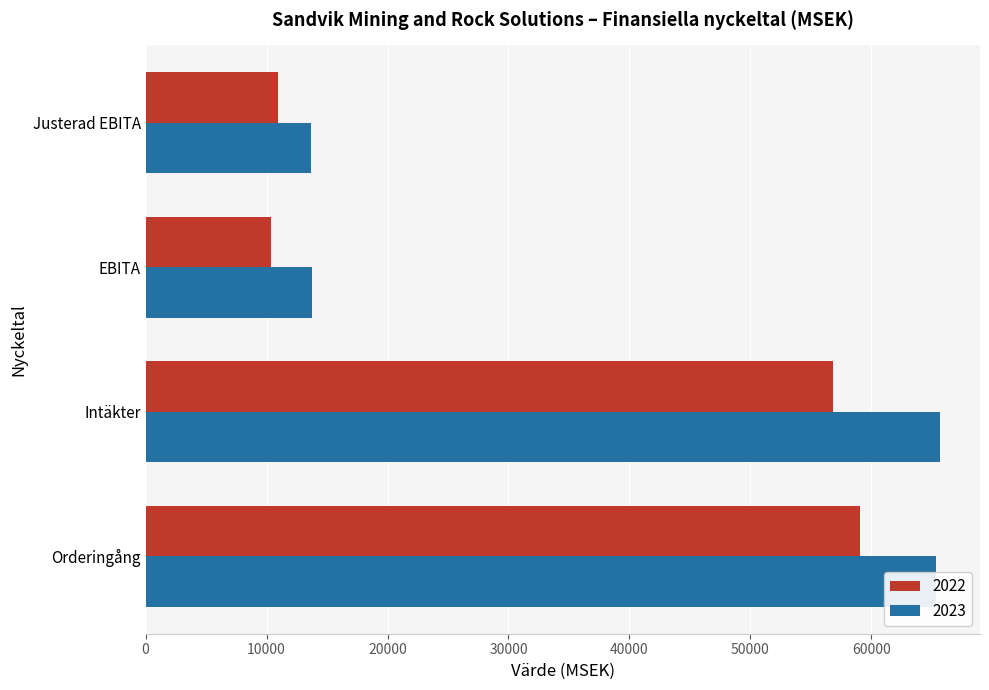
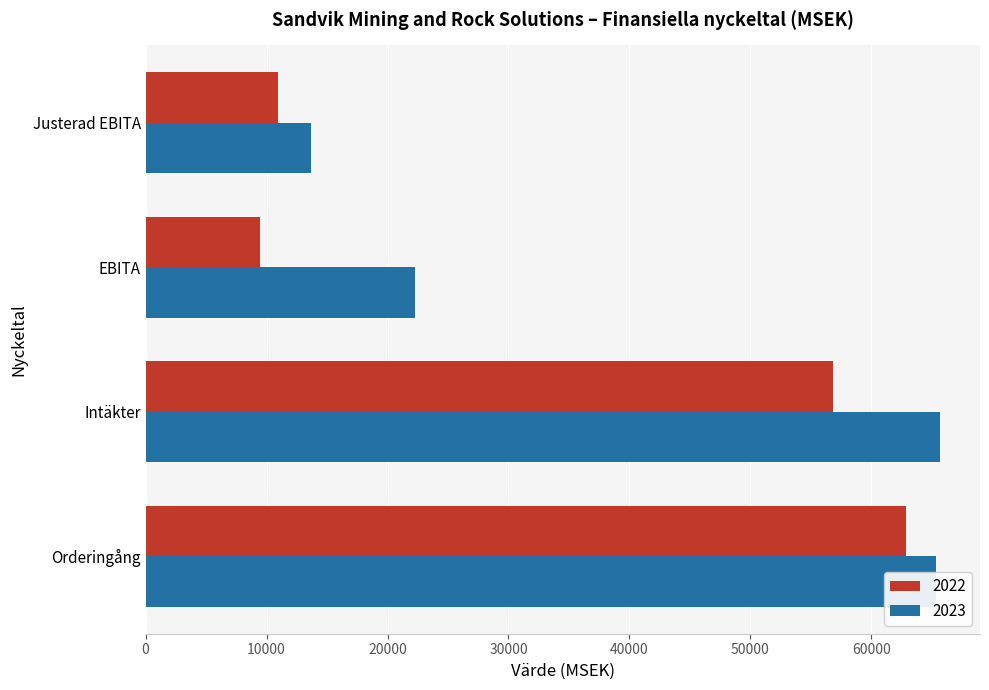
2022, EBITA: 10400 -> 9500
2023, EBITA: 13800 -> 22300
2022, Orderingång: 59100 -> 62900
